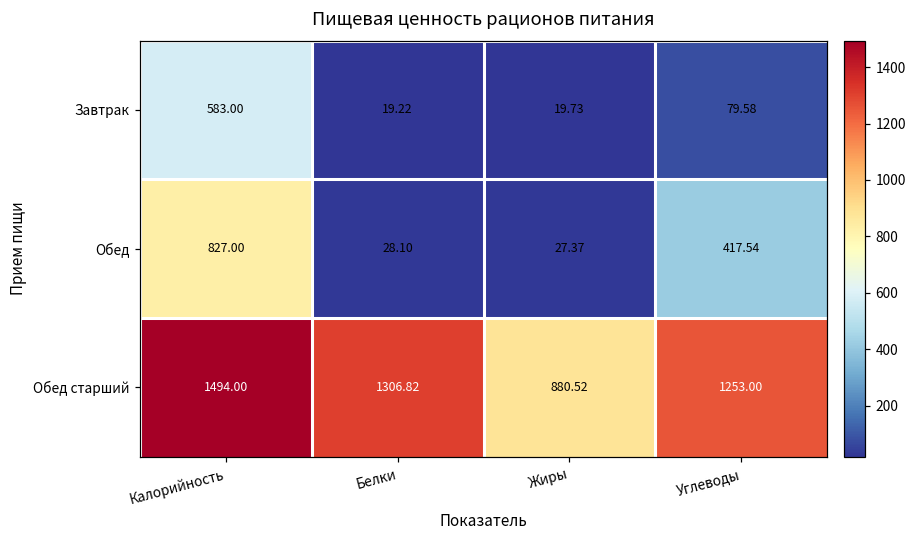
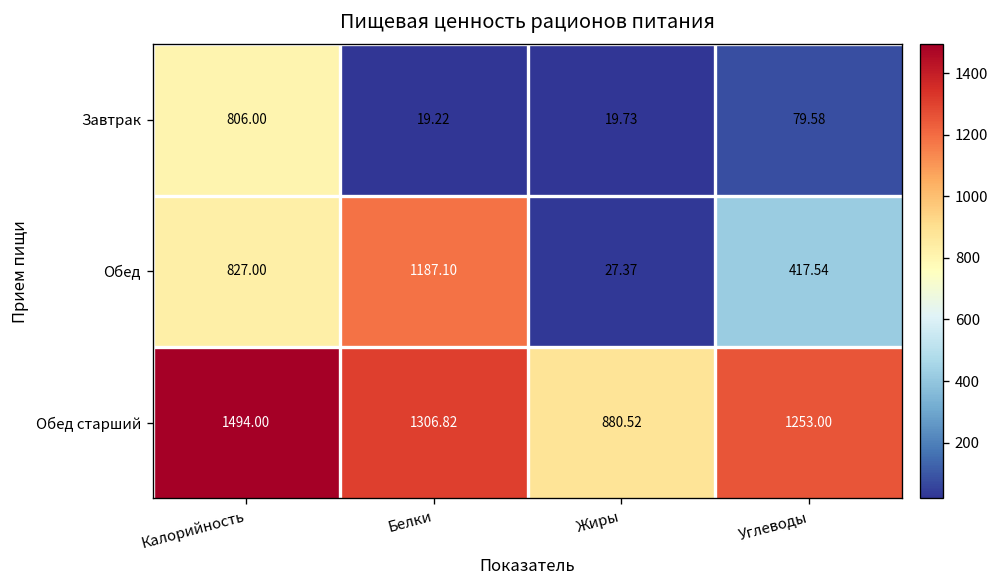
Завтрак, Калорийность: 583.00 -> 806.00
Обед, Белки: 28.10 -> 1187.10
